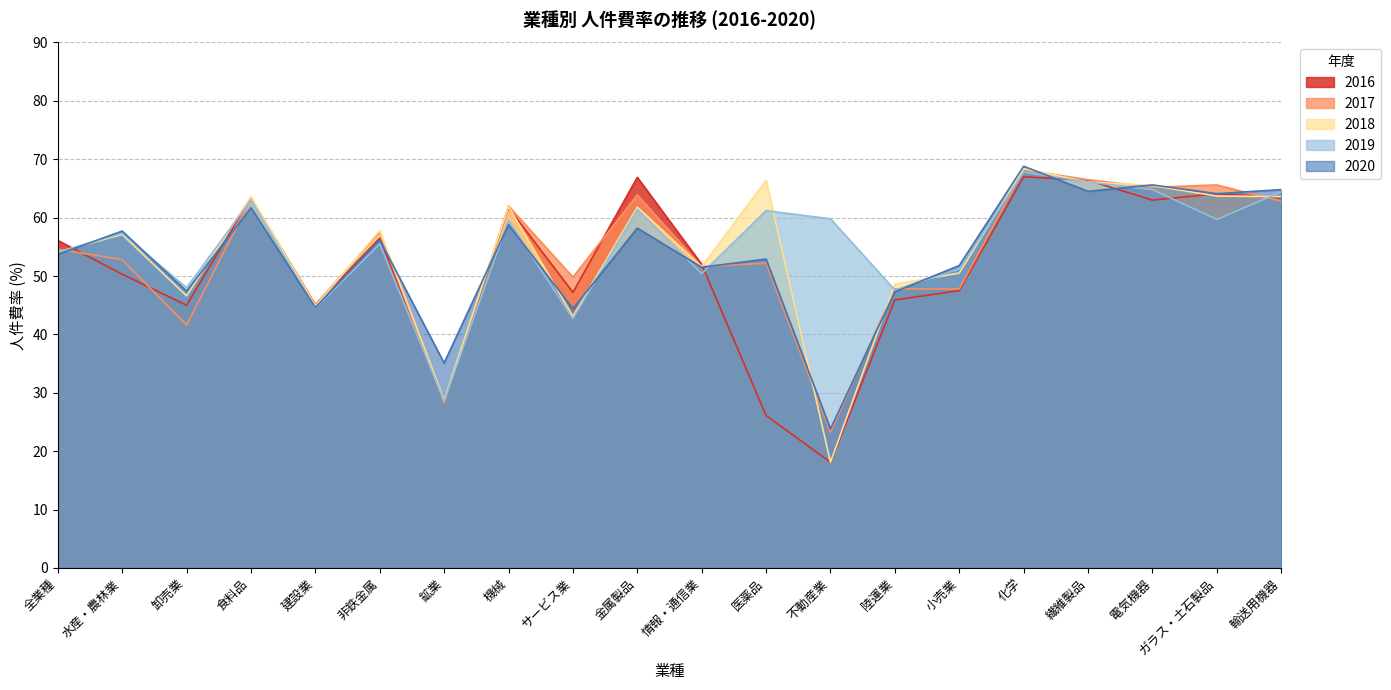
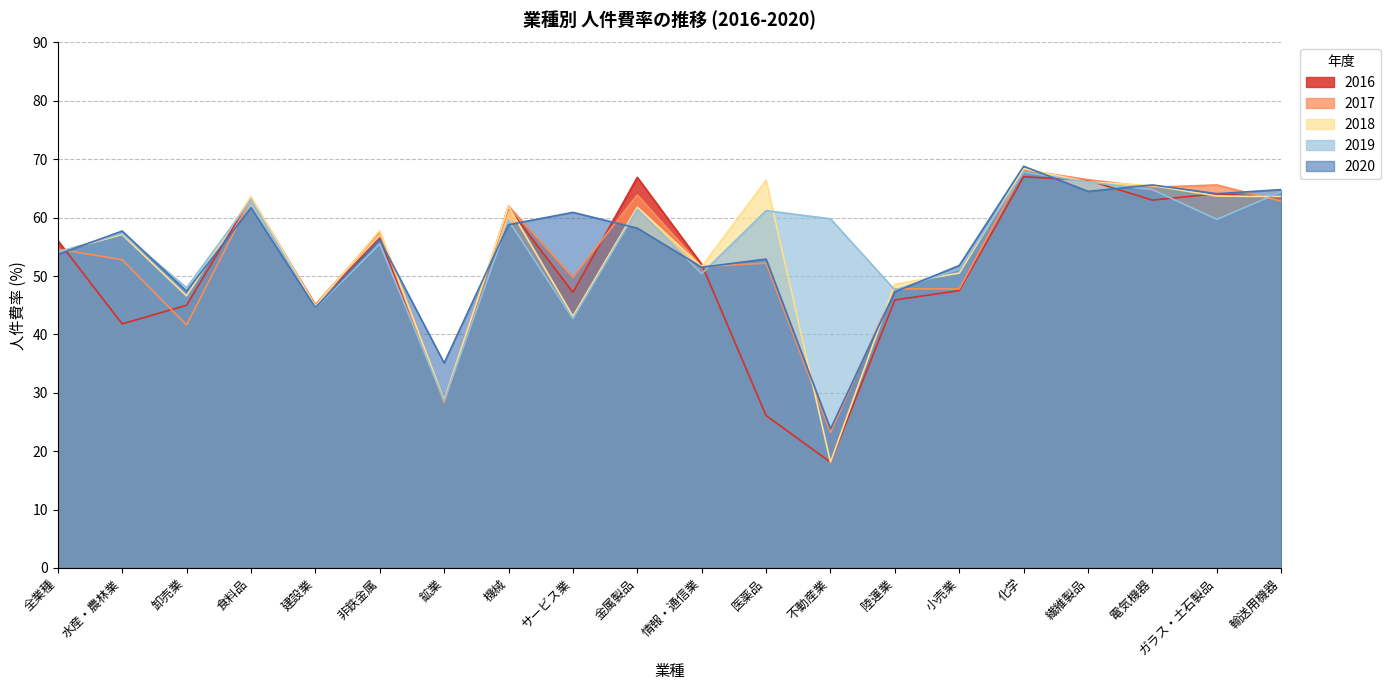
2016, 水産・農林業: 50 -> 42
2020, サービス業: 44 -> 61
